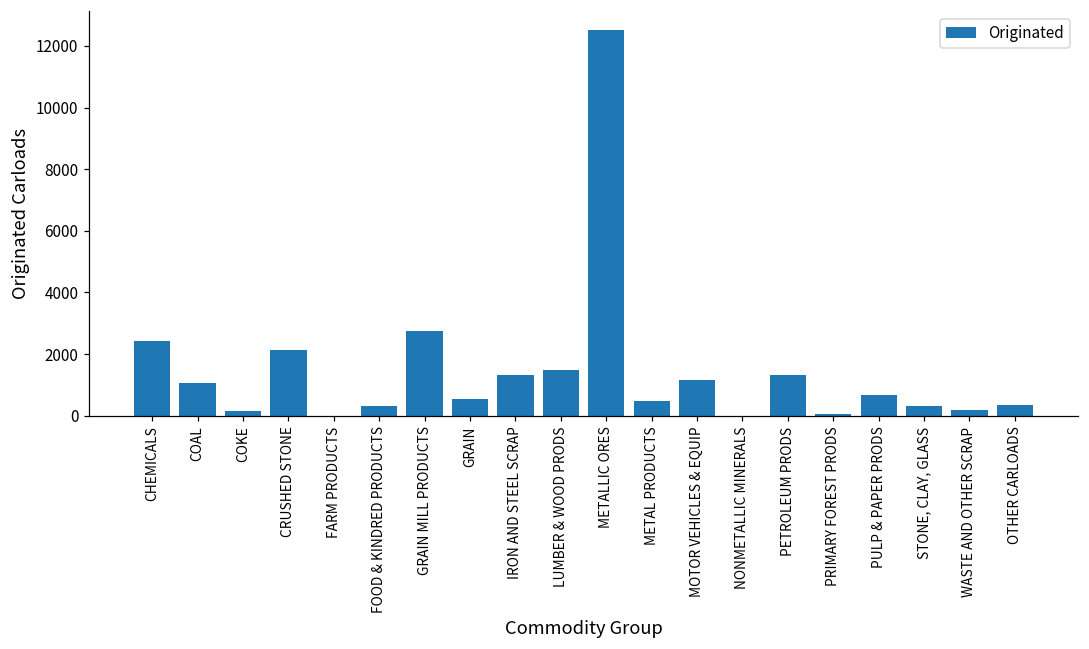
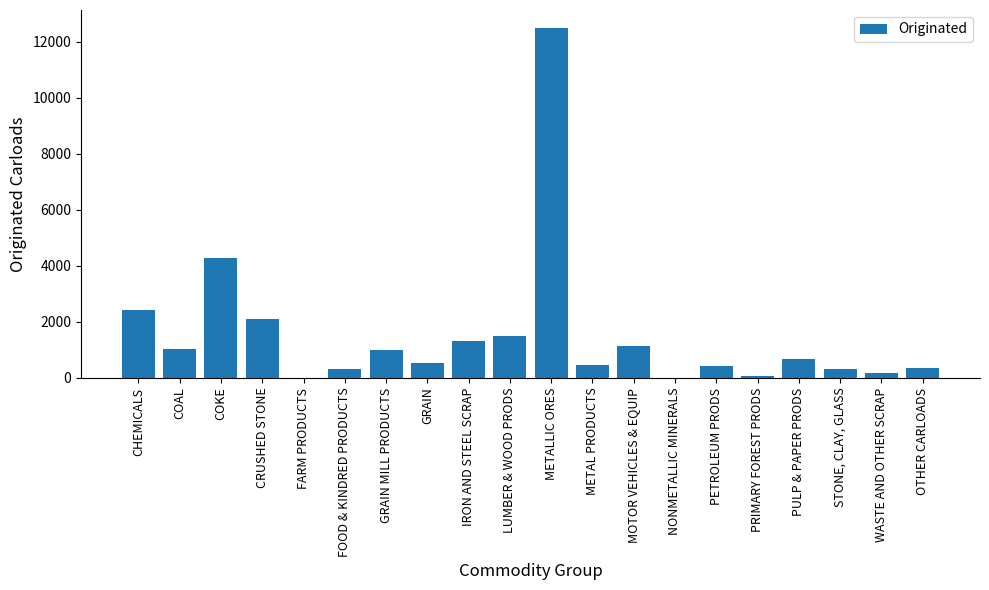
COKE: 200 -> 4300
GRAIN MILL PRODUCTS: 2700 -> 1000
PETROLEUM PRODS: 1300 -> 400
